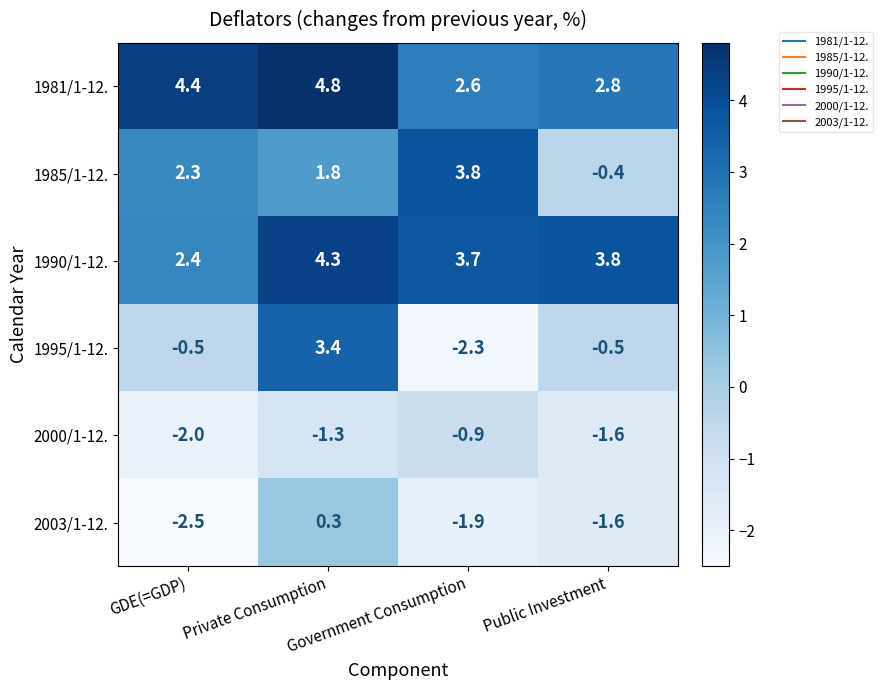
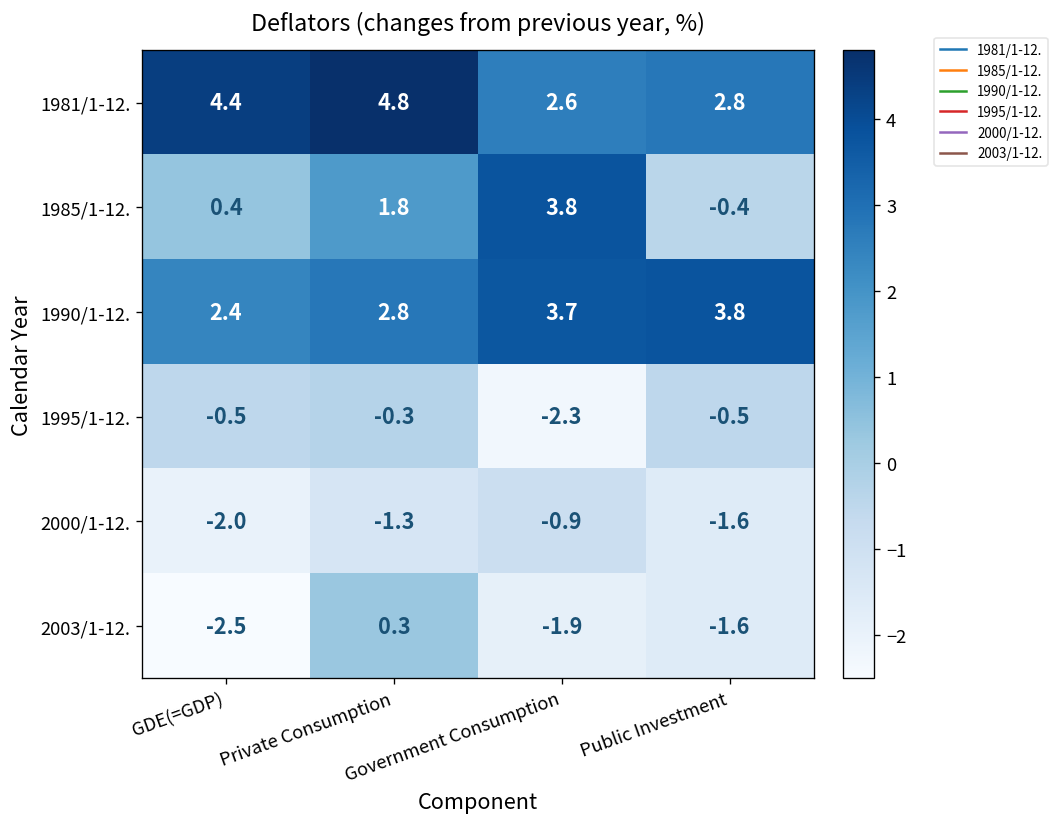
1985/1-12., GDE(=GDP): 2.3 -> 0.4
1990/1-12., Private Consumption: 4.3 -> 2.8
1995/1-12., Private Consumption: 3.4 -> -0.3
